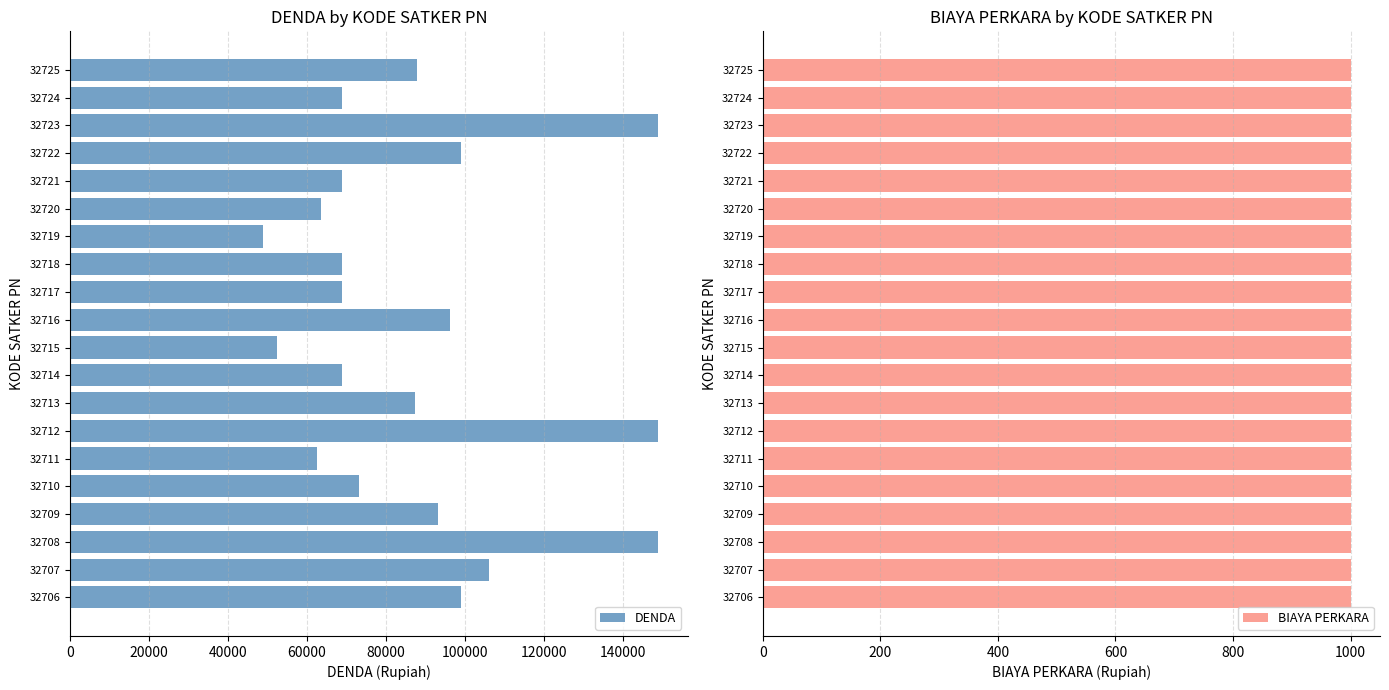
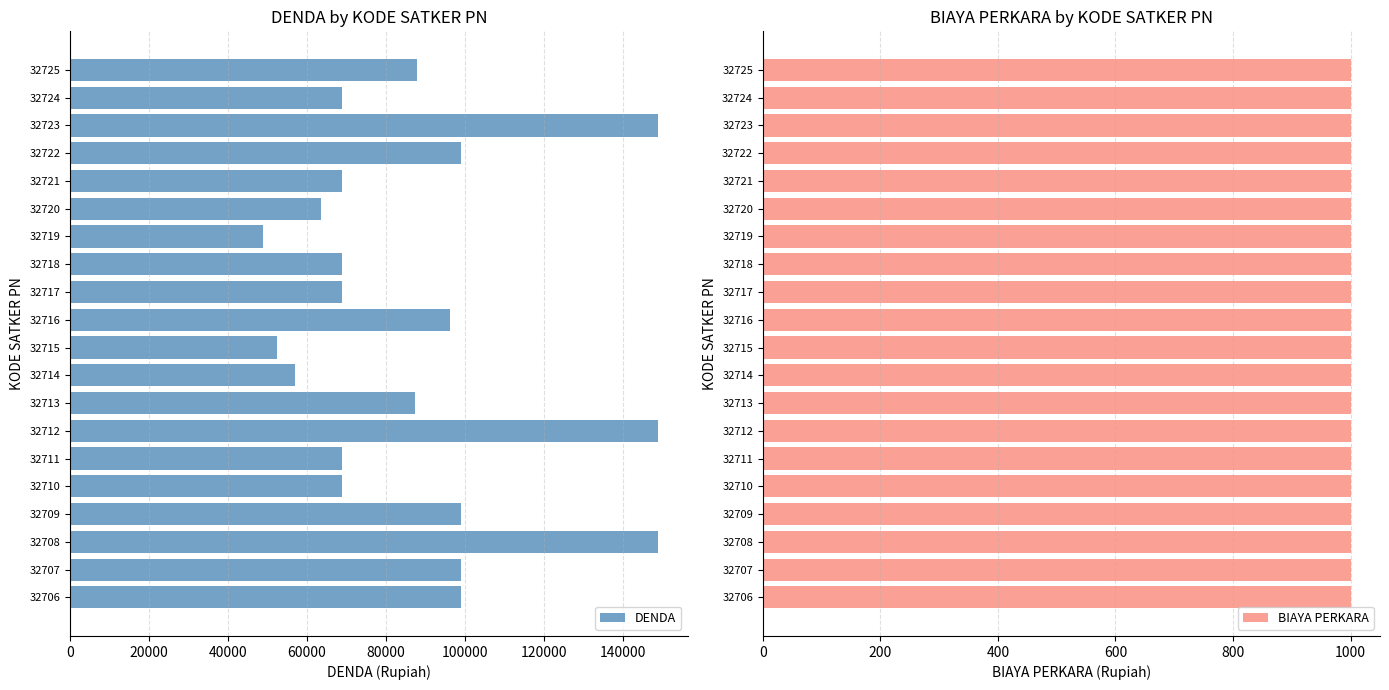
DENDA by KODE SATKER PN, 32714: 69000 -> 57000
DENDA by KODE SATKER PN, 32711: 63000 -> 69000
DENDA by KODE SATKER PN, 32710: 73000 -> 69000
DENDA by KODE SATKER PN, 32709: 93000 -> 99000
DENDA by KODE SATKER PN, 32707: 106000 -> 99000
